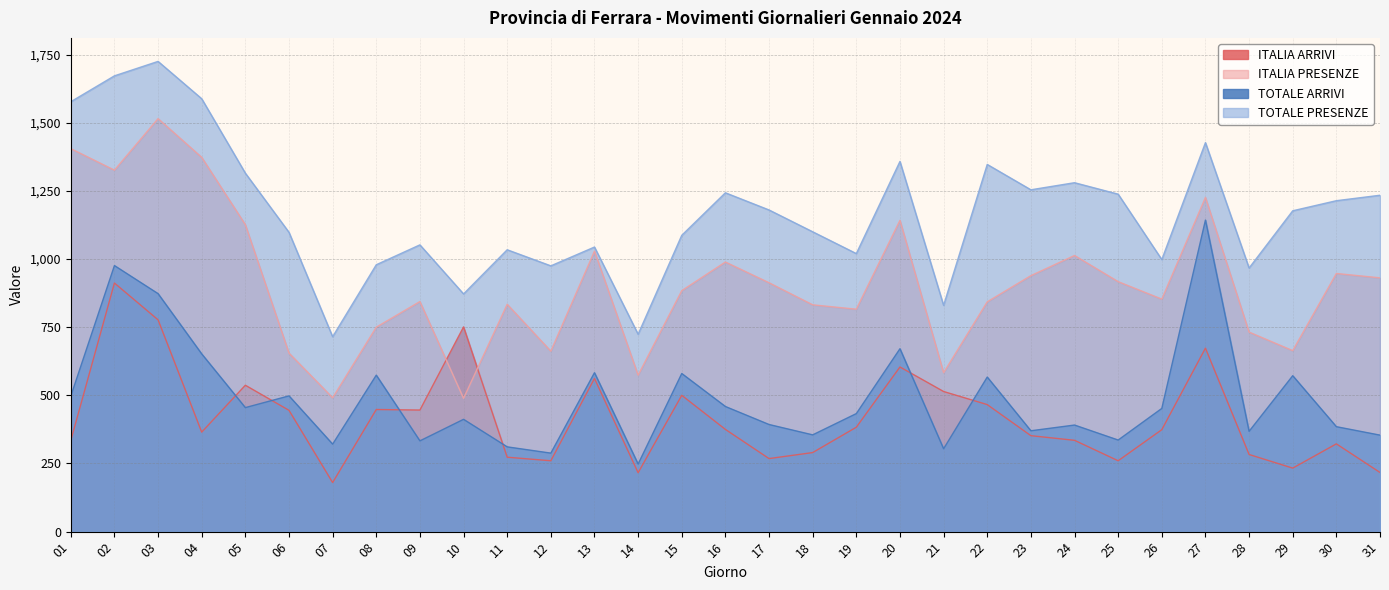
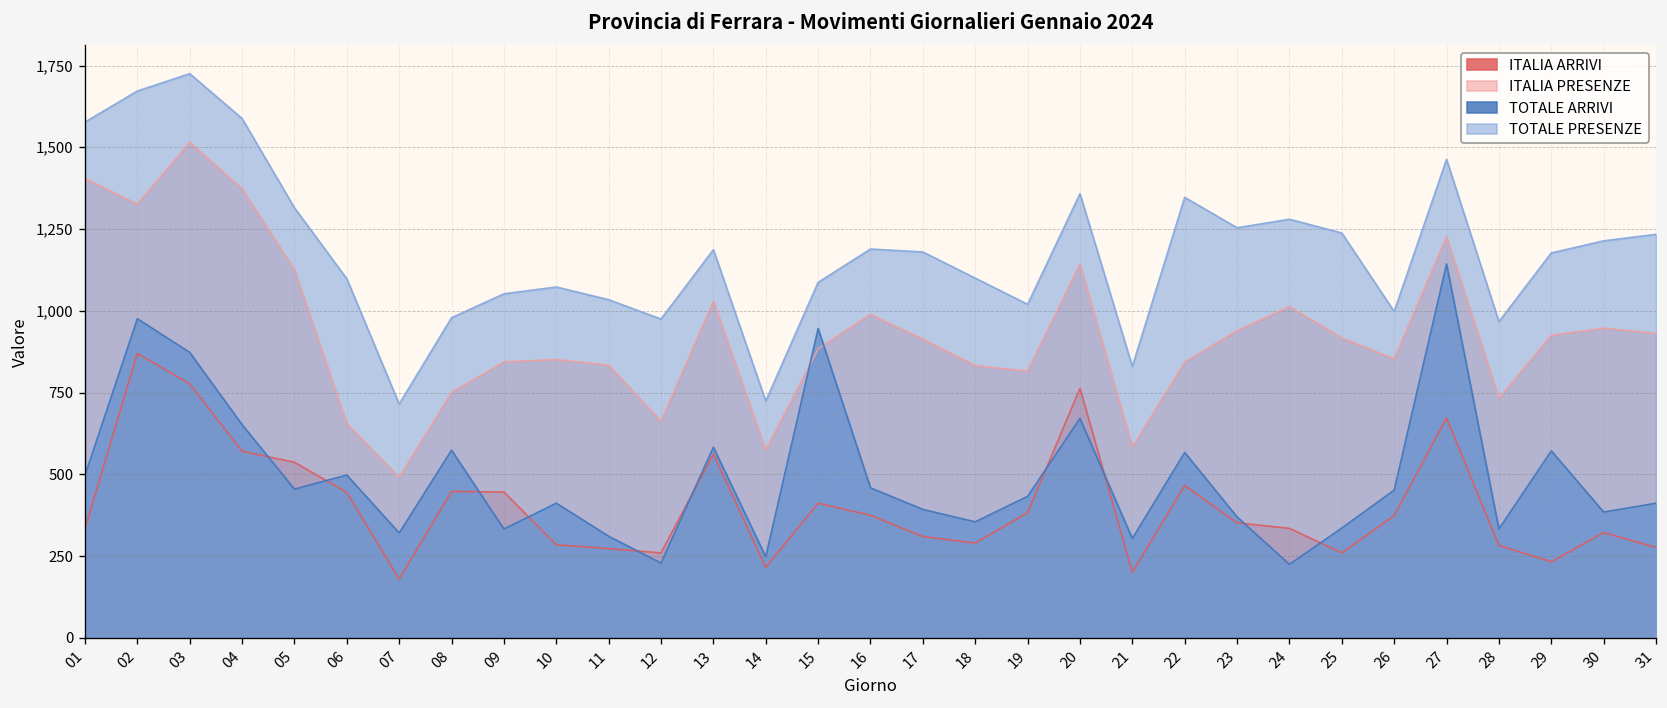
ITALIA ARRIVI, 02: 910 -> 870
ITALIA ARRIVI, 04: 370 -> 570
ITALIA ARRIVI, 10: 750 -> 290
ITALIA PRESENZE, 10: 490 -> 850
TOTALE PRESENZE, 10: 870 -> 1,070
TOTALE ARRIVI, 12: 290 -> 230
TOTALE PRESENZE, 13: 1,040 -> 1,190
ITALIA ARRIVI, 15: 500 -> 410
TOTALE ARRIVI, 15: 580 -> 950
TOTALE PRESENZE, 16: 1,240 -> 1,190
ITALIA ARRIVI, 17: 270 -> 310
ITALIA ARRIVI, 20: 600 -> 760
ITALIA ARRIVI, 21: 510 -> 200
TOTALE ARRIVI, 24: 390 -> 230
TOTALE PRESENZE, 27: 1,430 -> 1,460
TOTALE ARRIVI, 28: 370 -> 330
ITALIA PRESENZE, 29: 660 -> 930
ITALIA ARRIVI, 31: 220 -> 280
TOTALE ARRIVI, 31: 350 -> 410
